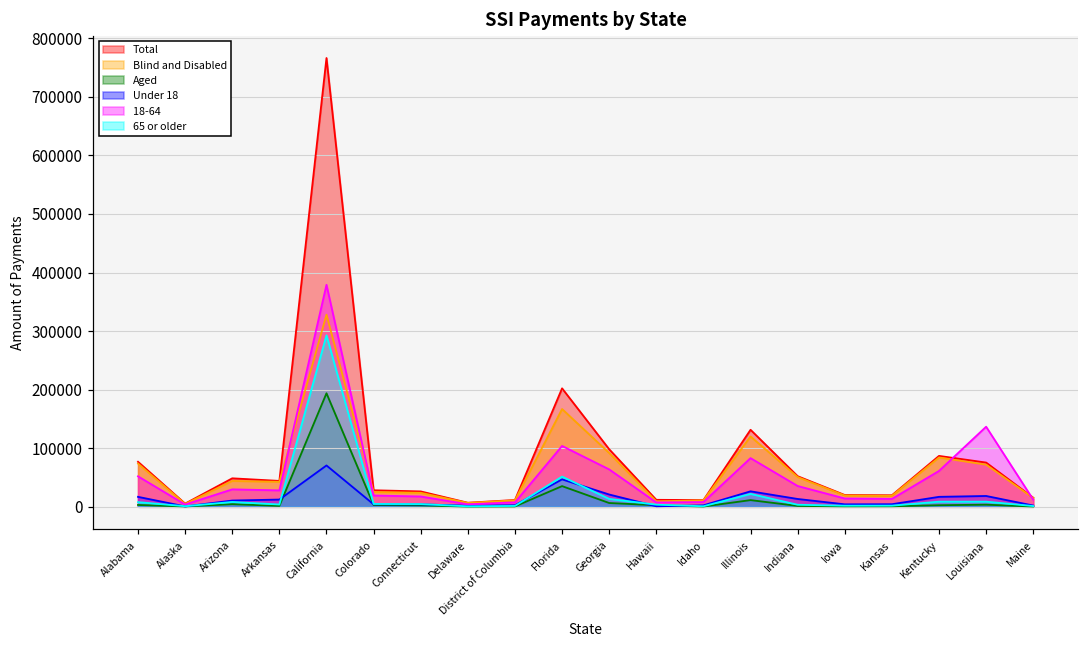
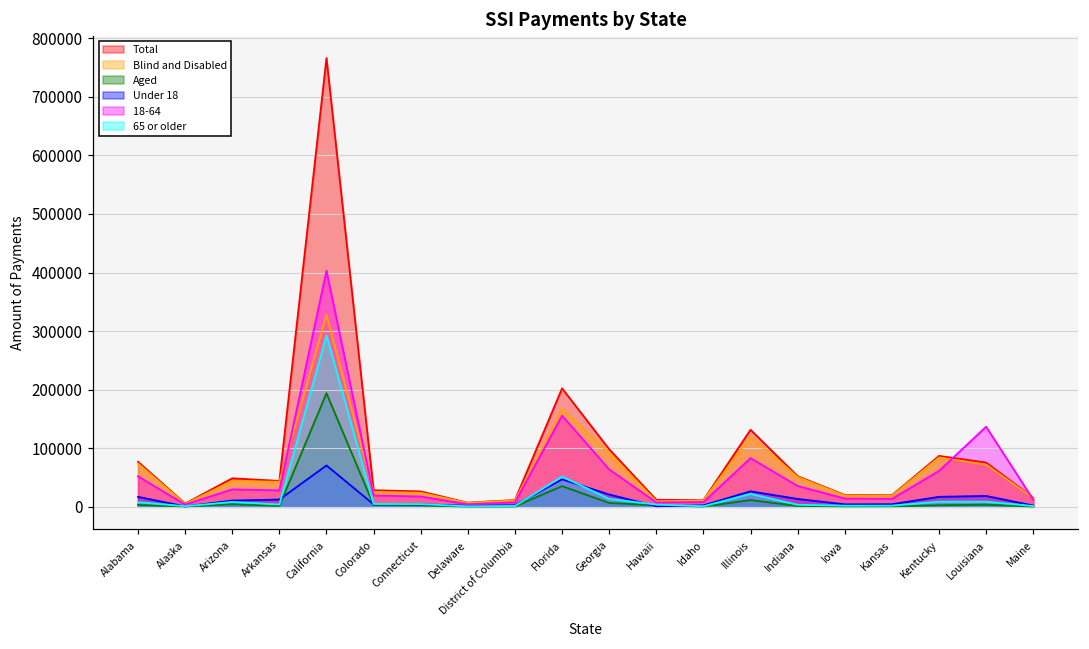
18-64, California: 380000 -> 400000
18-64, Florida: 100000 -> 160000
